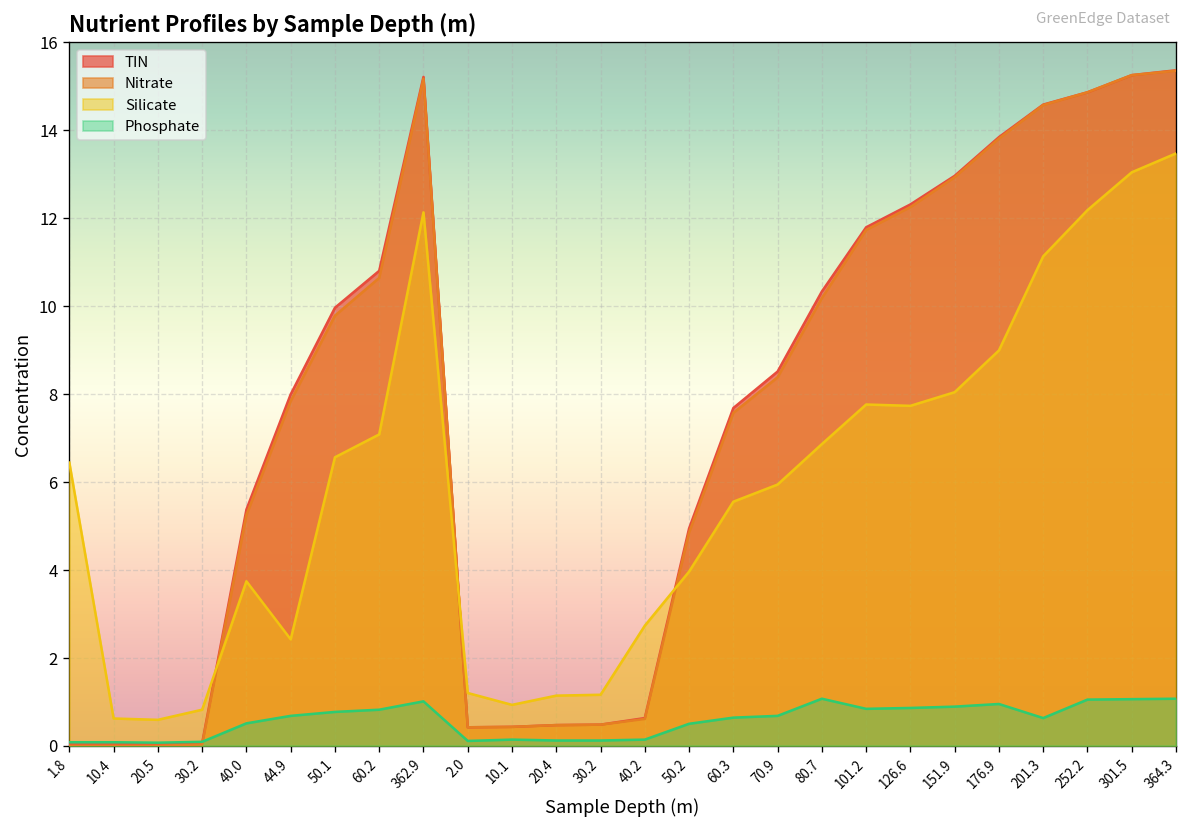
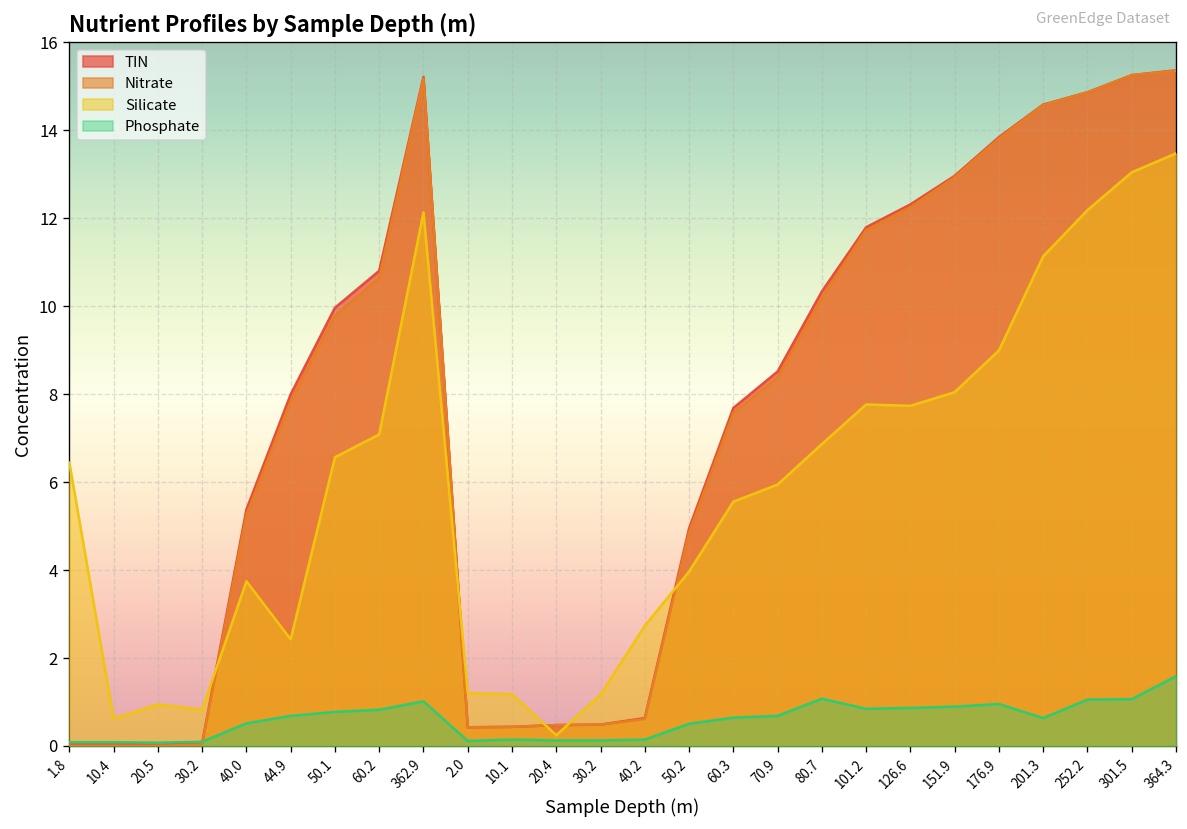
Silicate, 20.5: 0.6 -> 0.9
Silicate, 10.1: 0.9 -> 1.2
Silicate, 20.4: 1.1 -> 0.2
Phosphate, 364.3: 1.1 -> 1.6
